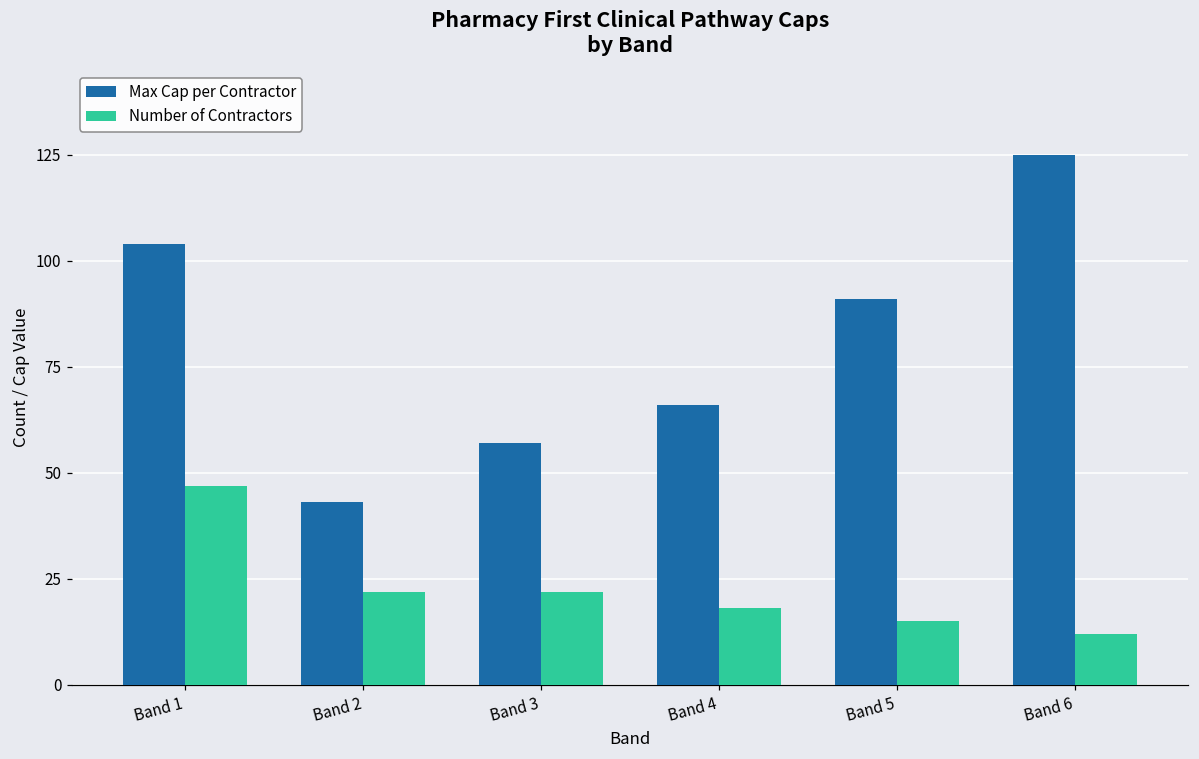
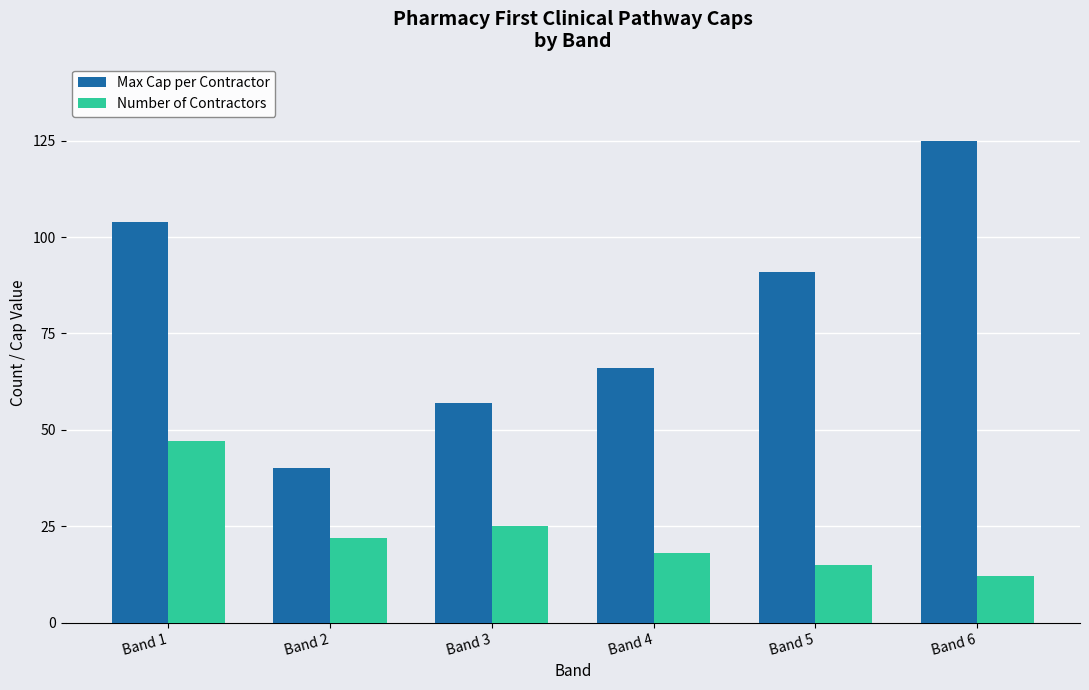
Max Cap per Contractor, Band 2: 43 -> 40
Number of Contractors, Band 3: 22 -> 25
